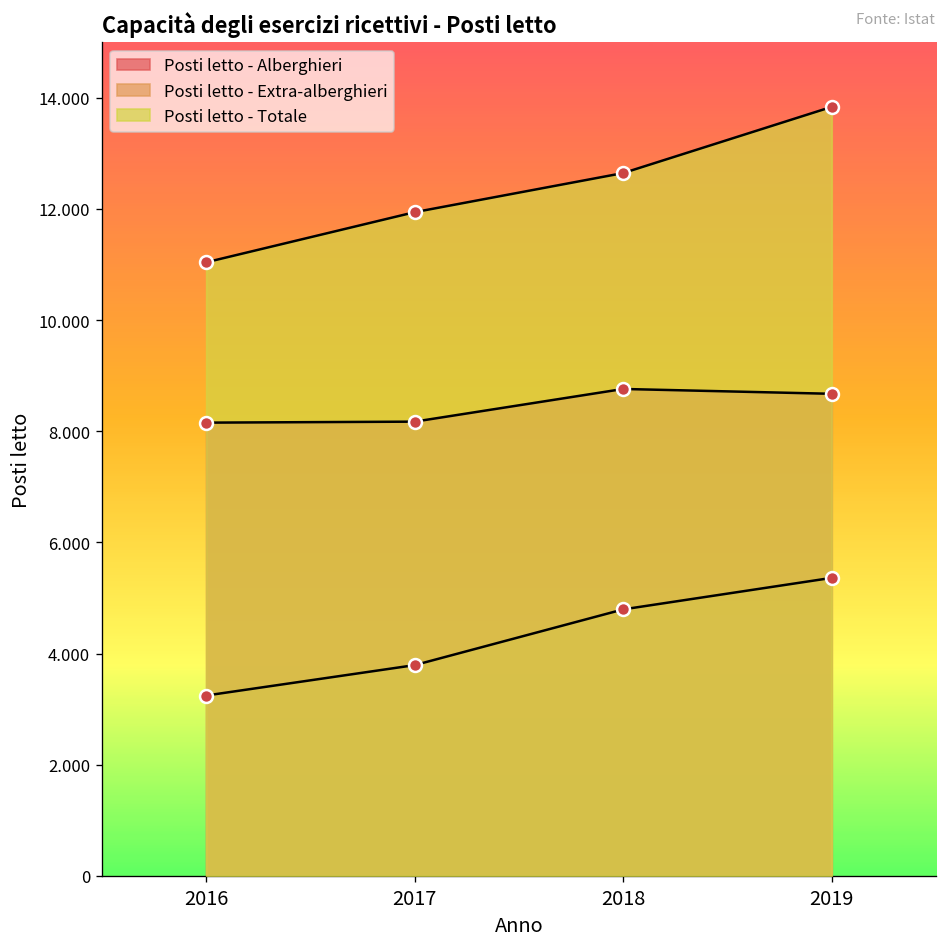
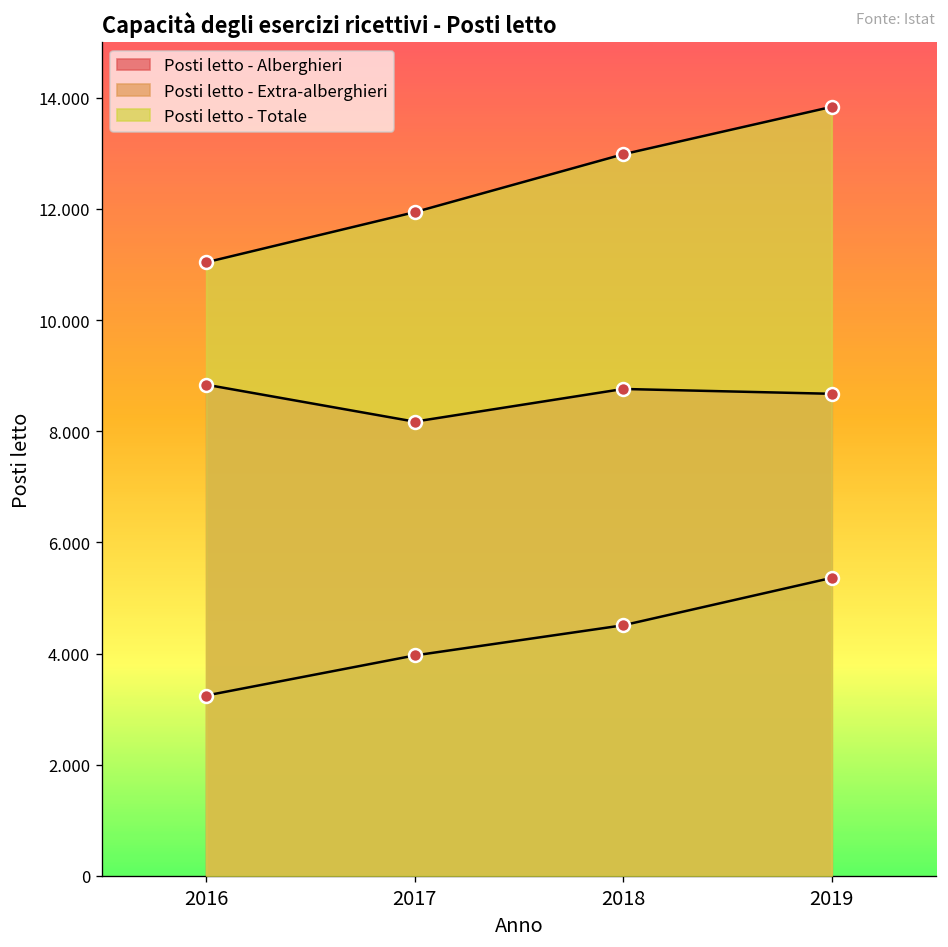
Posti letto - Alberghieri, 2016: 8.2 -> 8.8
Posti letto - Extra-alberghieri, 2017: 3.8 -> 4.0
Posti letto - Extra-alberghieri, 2018: 4.8 -> 4.5
Posti letto - Totale, 2018: 12.6 -> 13.0
